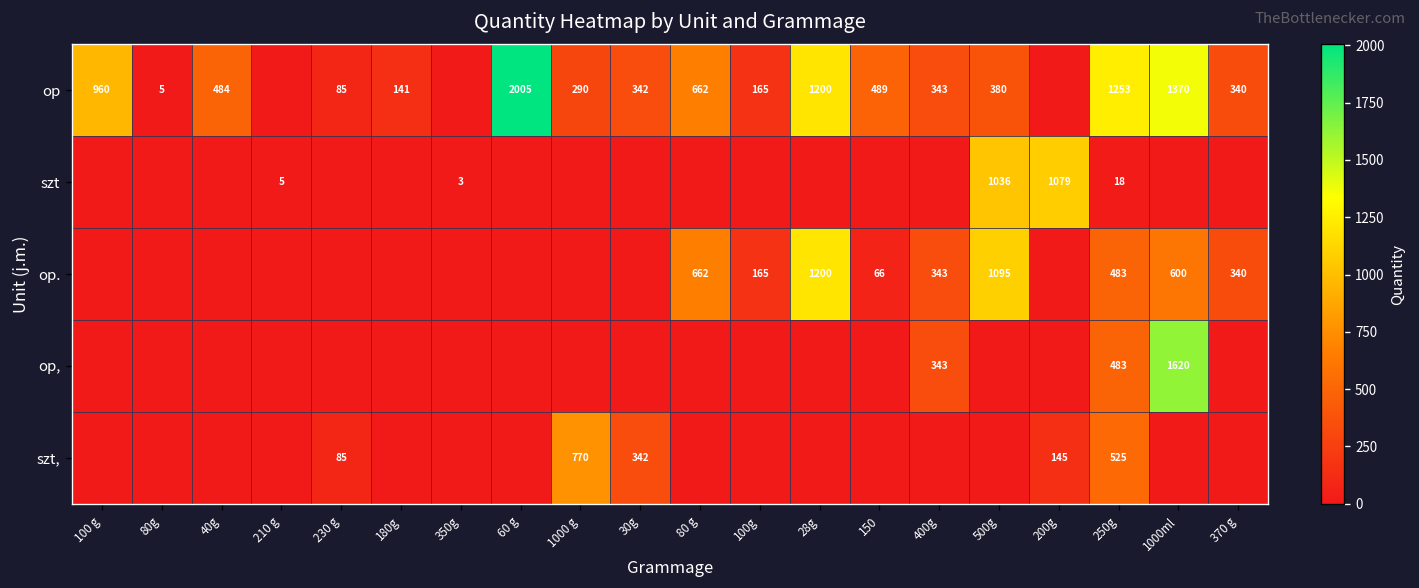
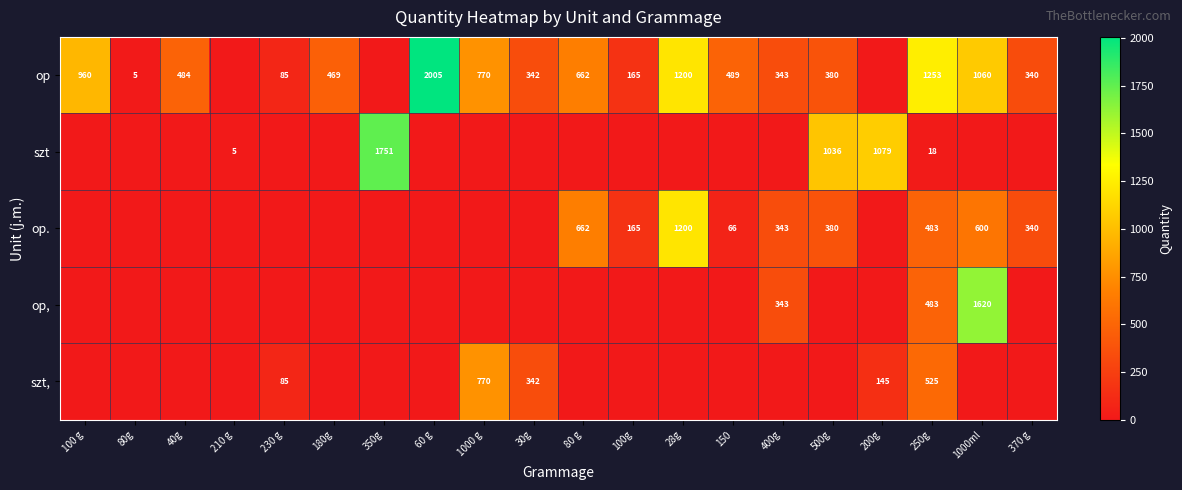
op, 180g: 141 -> 469
op, 1000 g: 290 -> 770
op, 1000ml: 1370 -> 1060
szt, 350g: 3 -> 1751
op., 500g: 1095 -> 380
